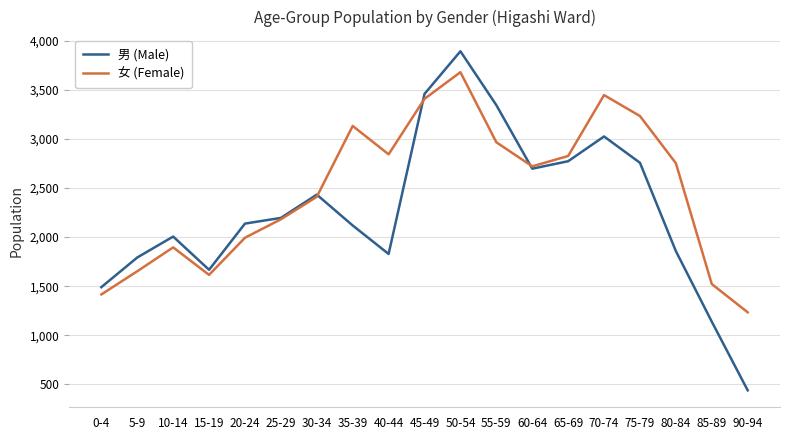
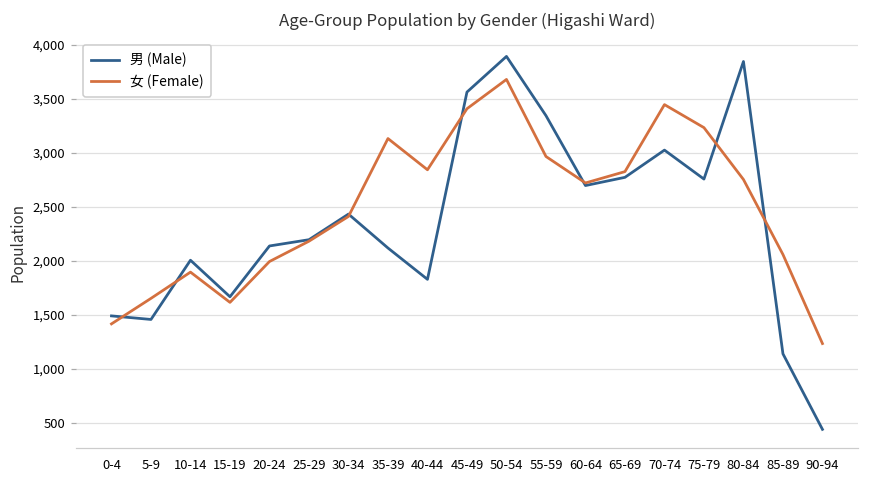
男 (Male), 5-9: 1,800 -> 1,500
男 (Male), 45-49: 3,500 -> 3,600
男 (Male), 80-84: 1,900 -> 3,800
女 (Female), 85-89: 1,500 -> 2,100
